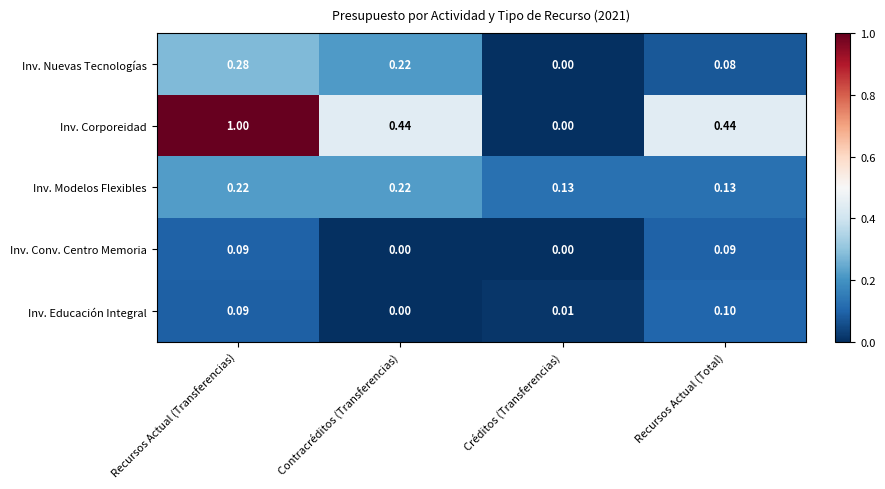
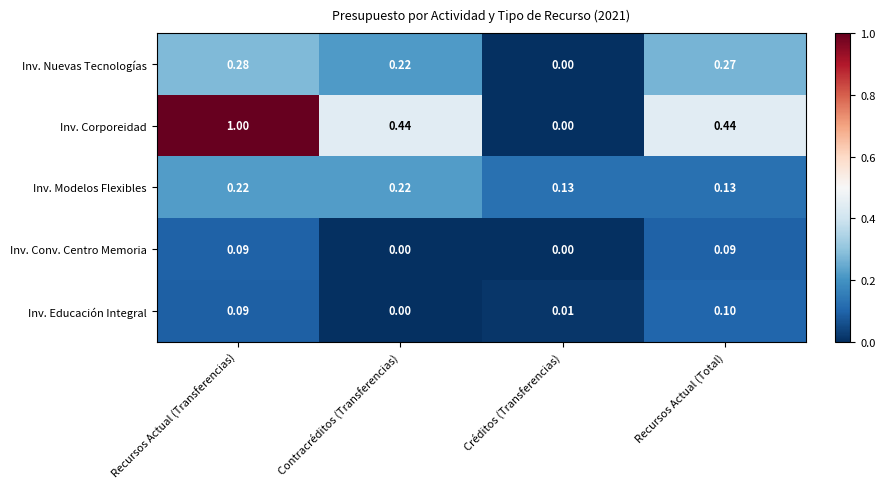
Inv. Nuevas Tecnologías, Recursos Actual (Total): 0.08 -> 0.27
